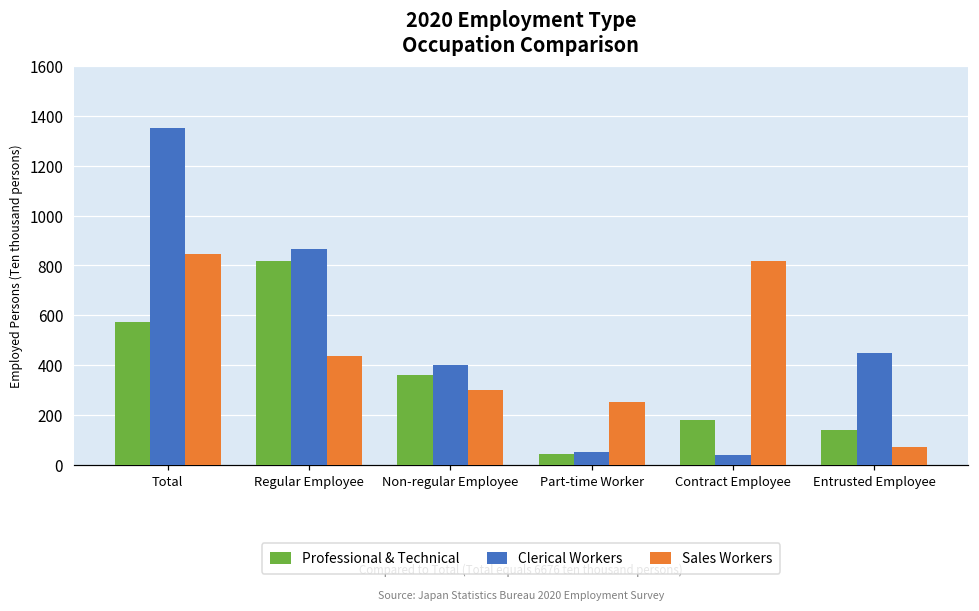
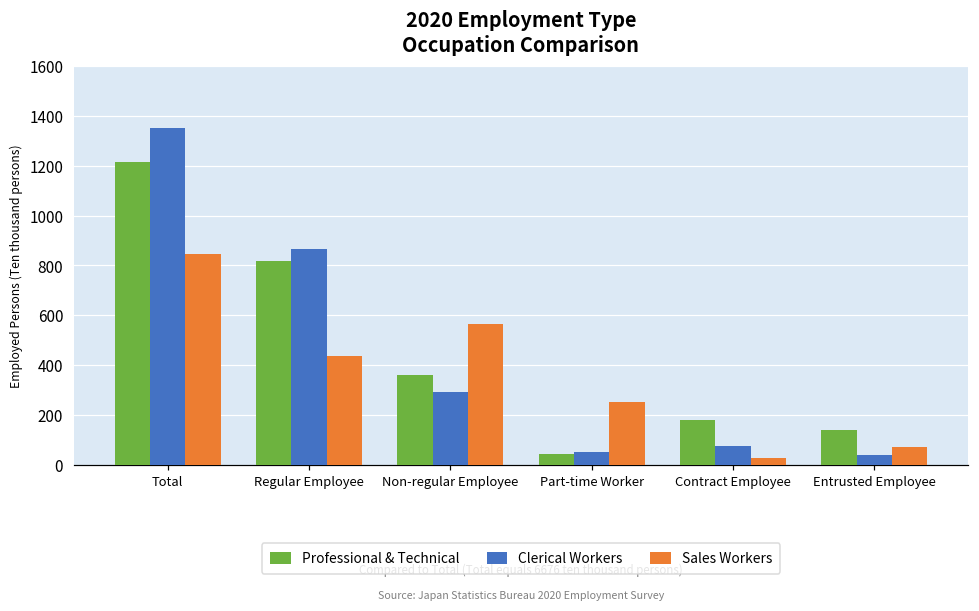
Professional & Technical, Total: 570 -> 1210
Clerical Workers, Non-regular Employee: 400 -> 290
Sales Workers, Non-regular Employee: 300 -> 570
Clerical Workers, Contract Employee: 40 -> 80
Sales Workers, Contract Employee: 820 -> 30
Clerical Workers, Entrusted Employee: 450 -> 40
